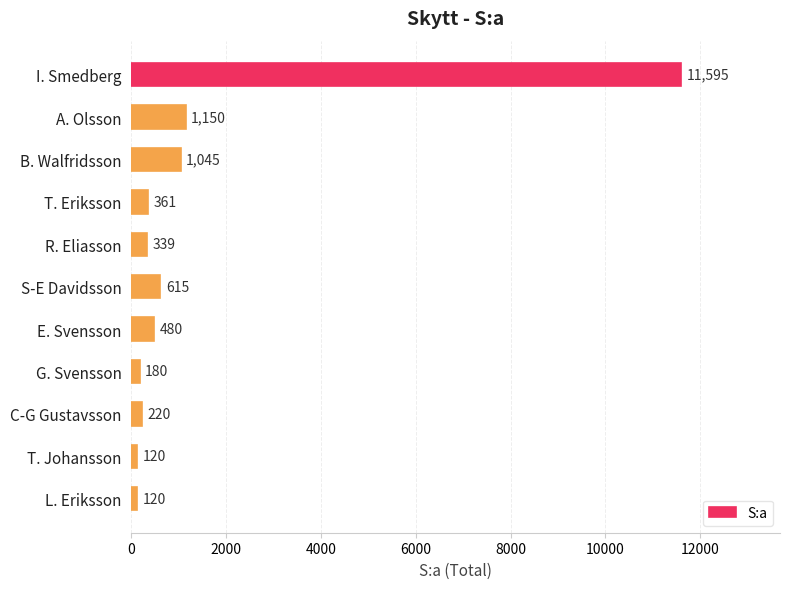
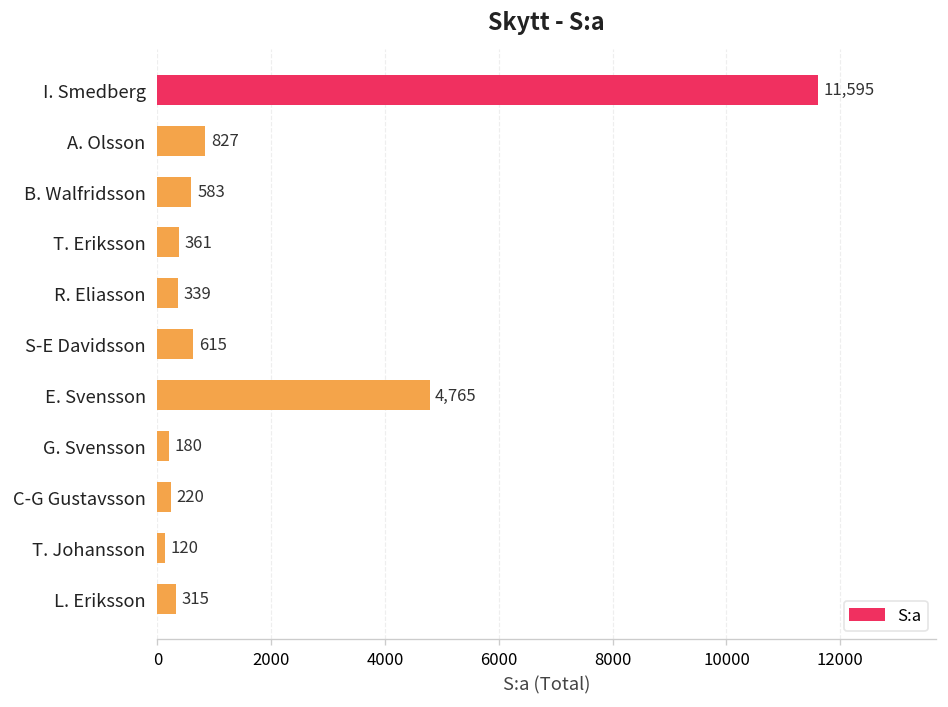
A. Olsson: 1,150 -> 827
B. Walfridsson: 1,045 -> 583
E. Svensson: 480 -> 4,765
L. Eriksson: 120 -> 315
